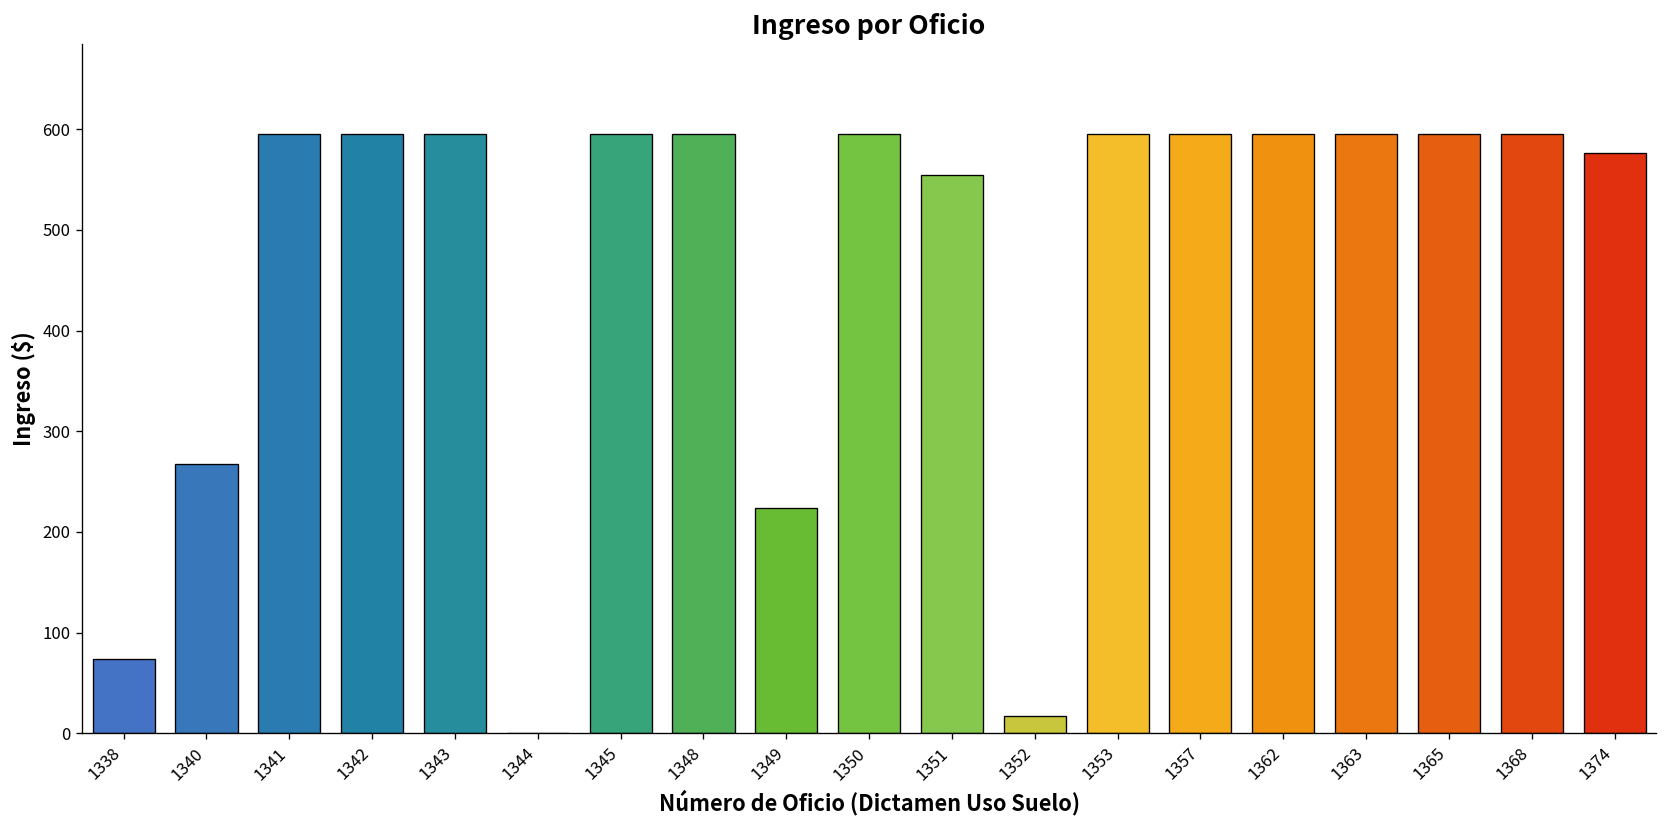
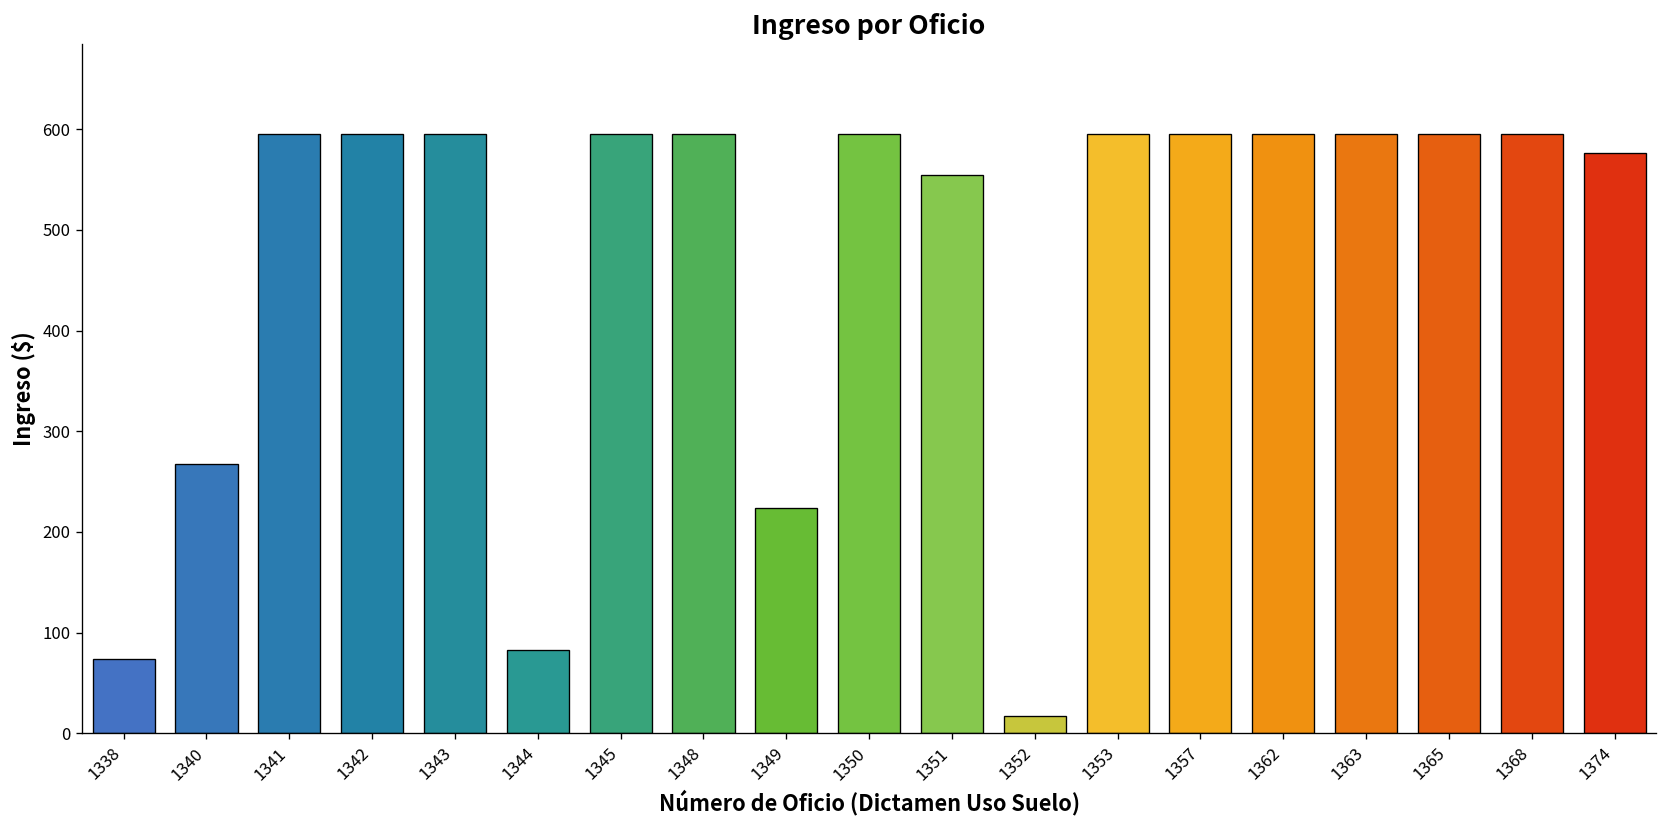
1344: 0 -> 80
